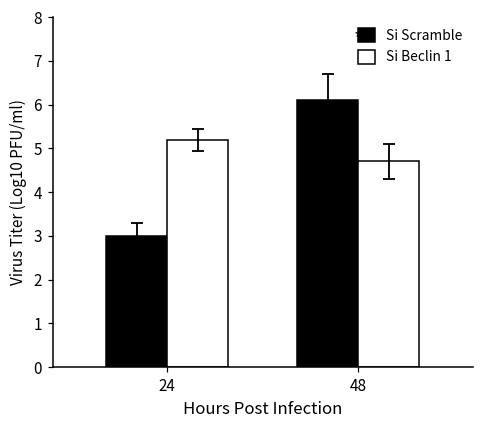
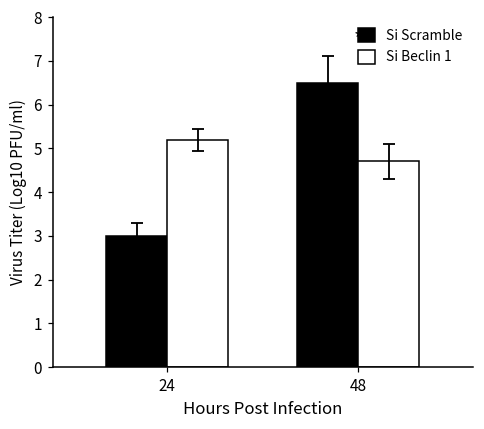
Si Scramble, 48: 6.1 -> 6.5
